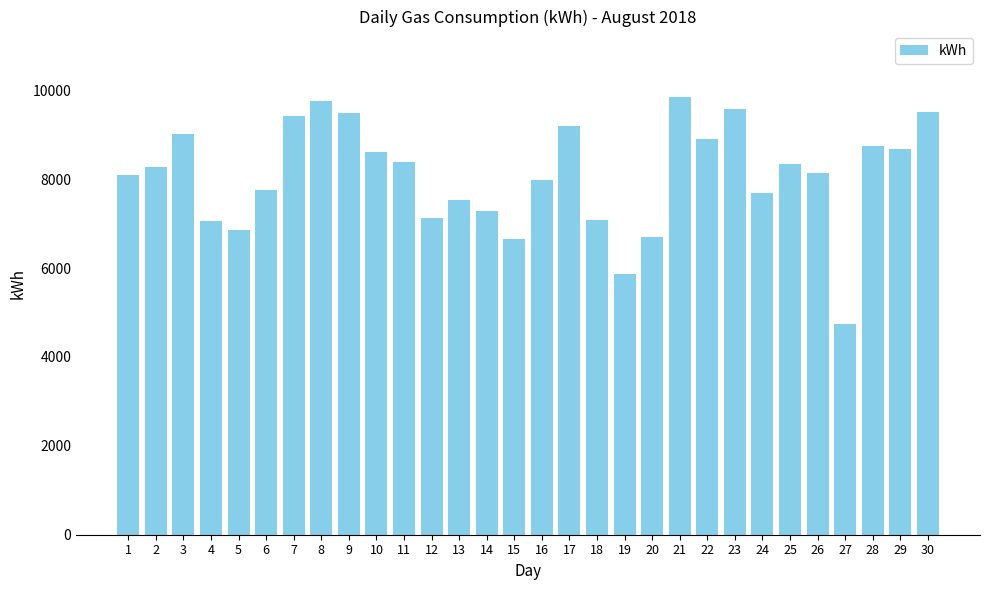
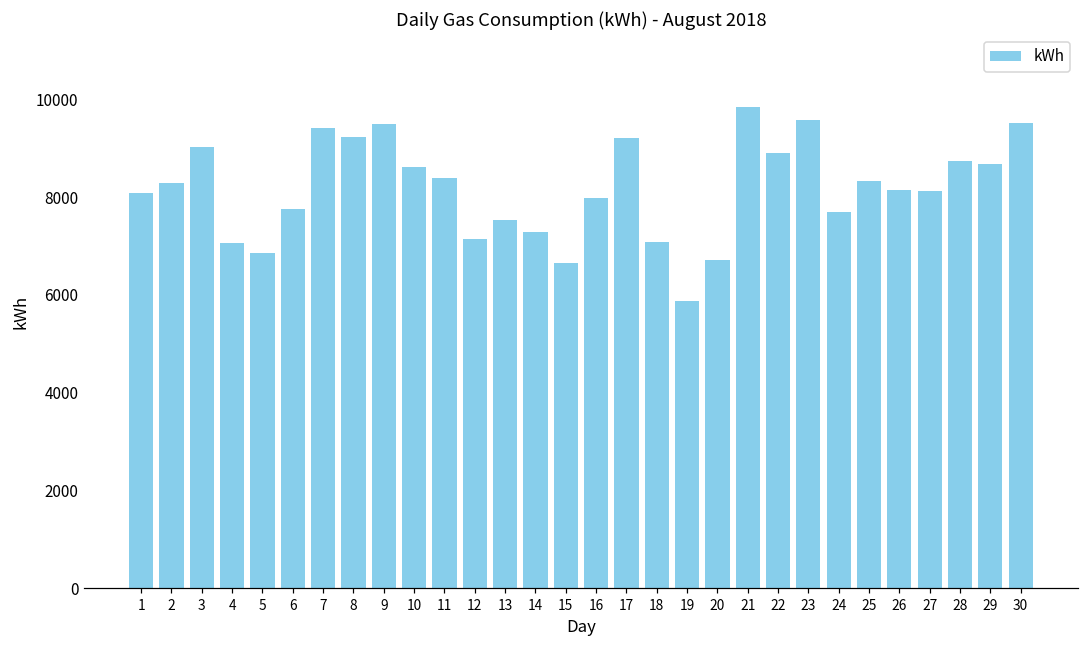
8: 9800 -> 9200
27: 4700 -> 8100
